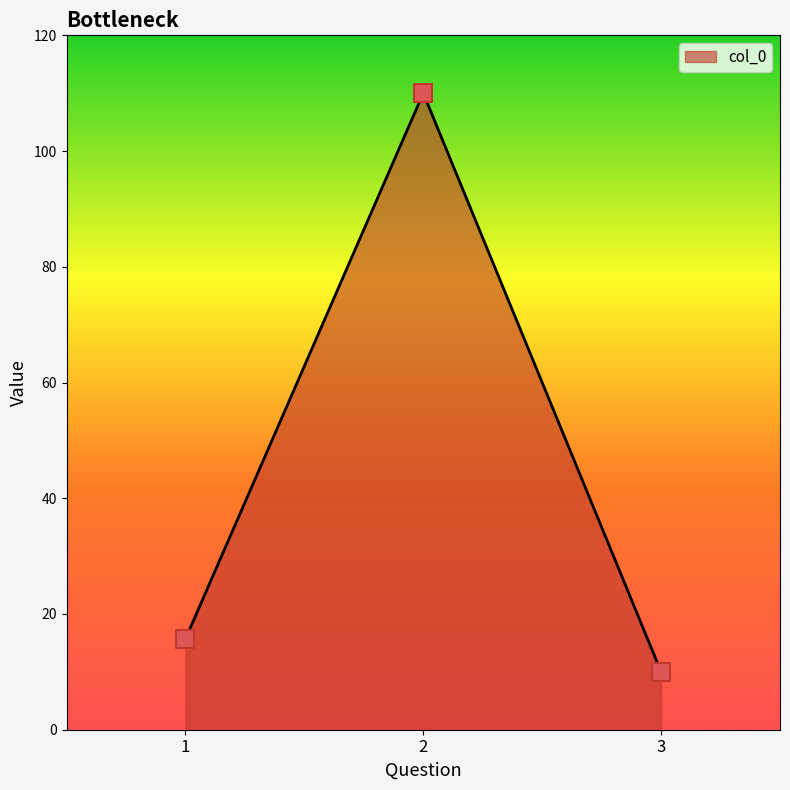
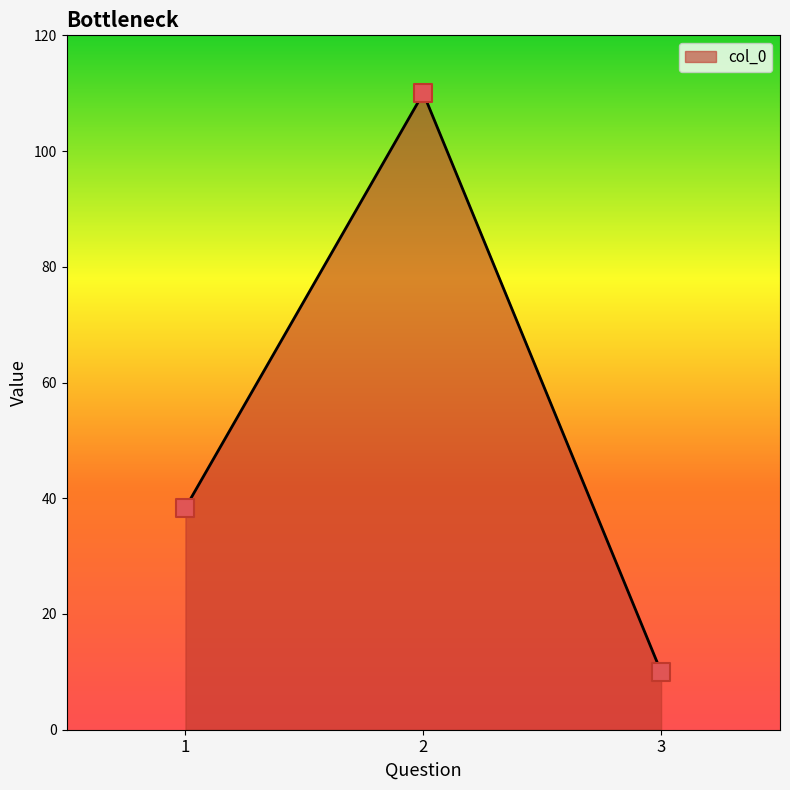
1: 16 -> 38
